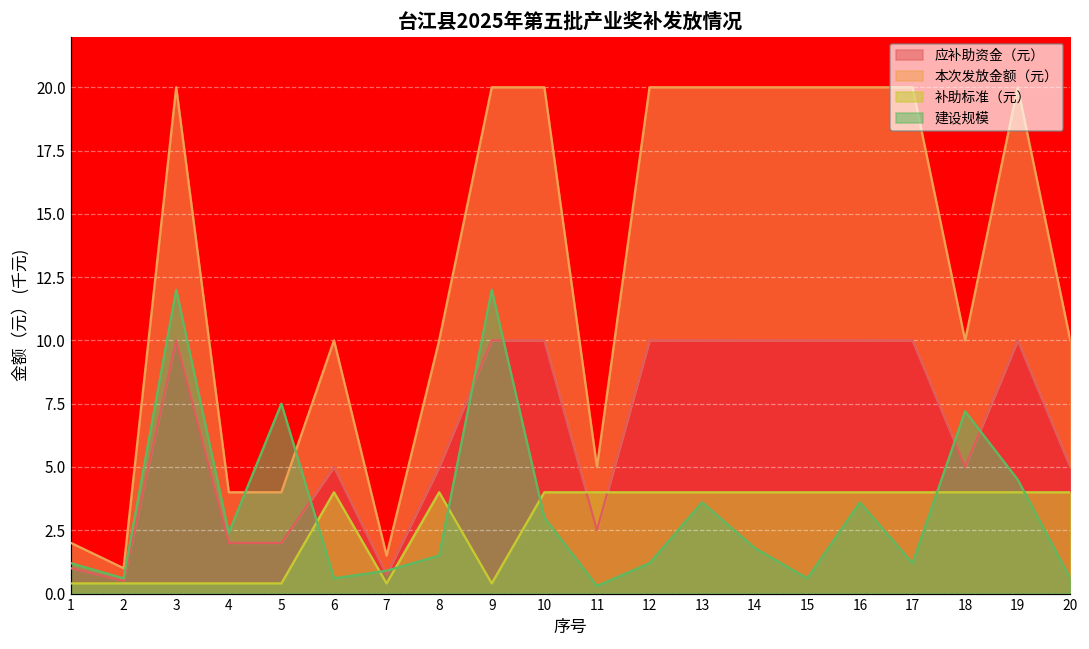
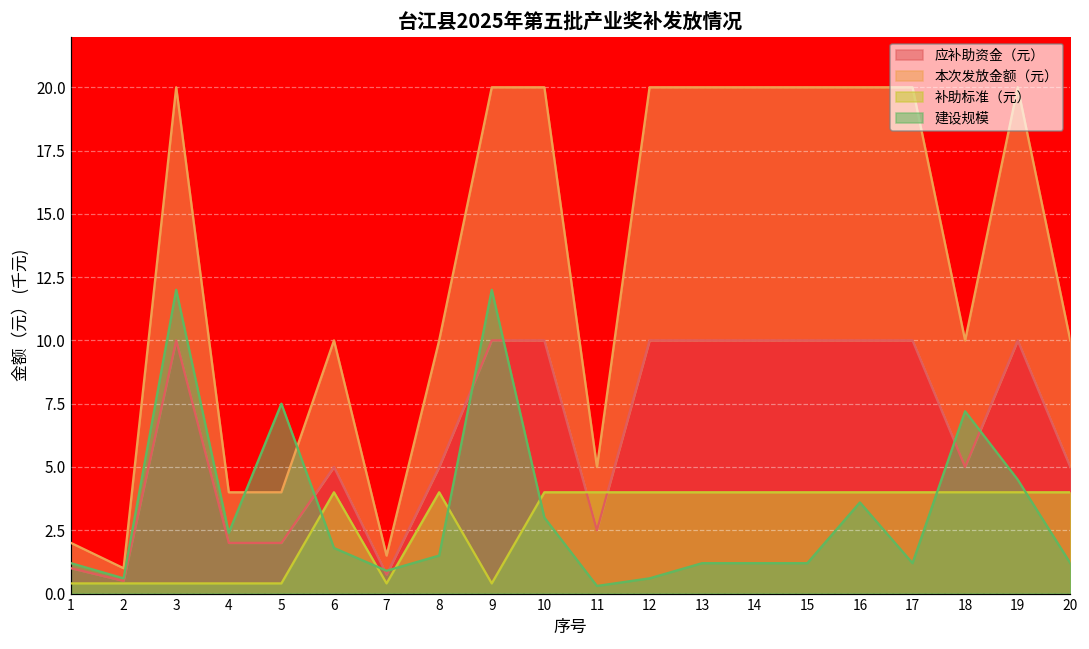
建设规模, 6: 0.6 -> 1.8
建设规模, 12: 1.2 -> 0.6
建设规模, 13: 3.6 -> 1.2
建设规模, 14: 1.8 -> 1.2
建设规模, 15: 0.6 -> 1.2
建设规模, 20: 0.6 -> 1.2
